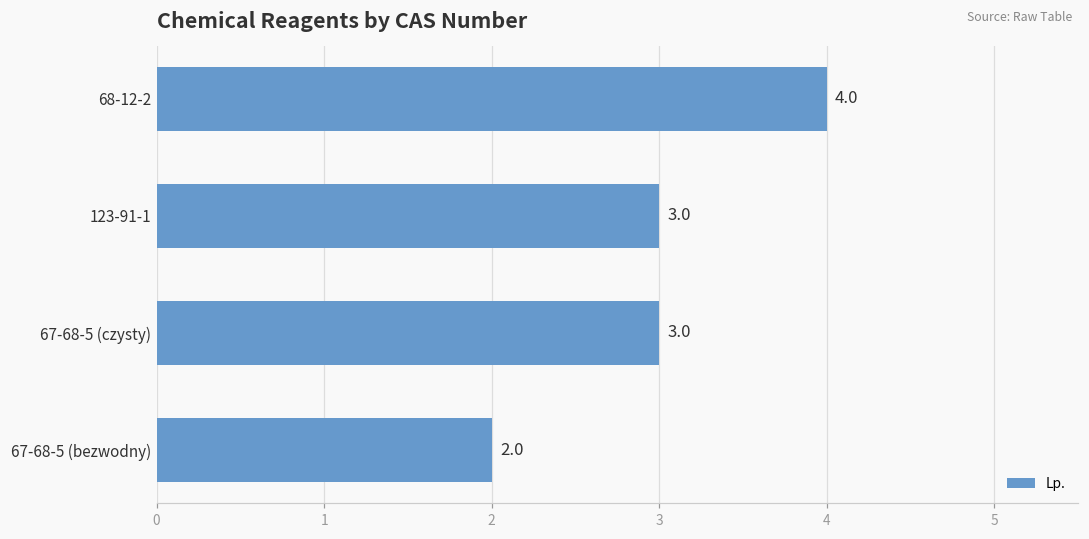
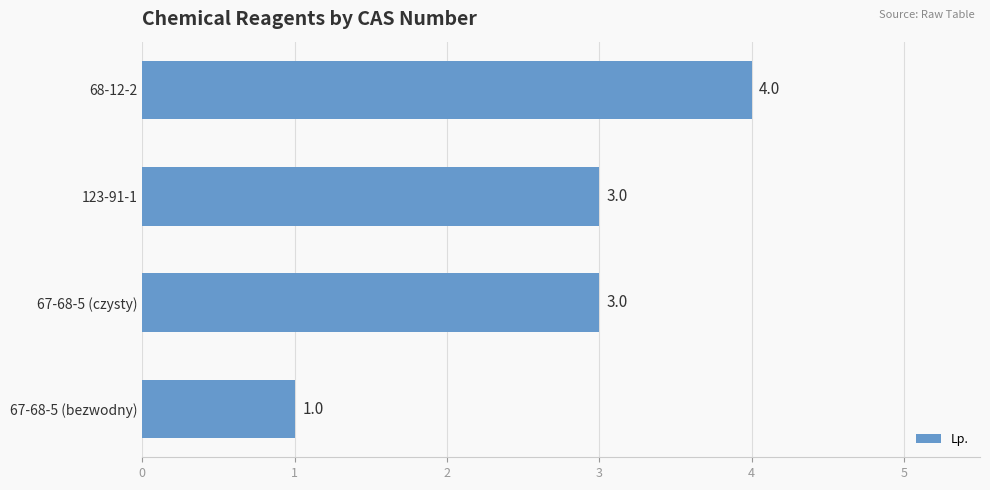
67-68-5 (bezwodny): 2.0 -> 1.0
